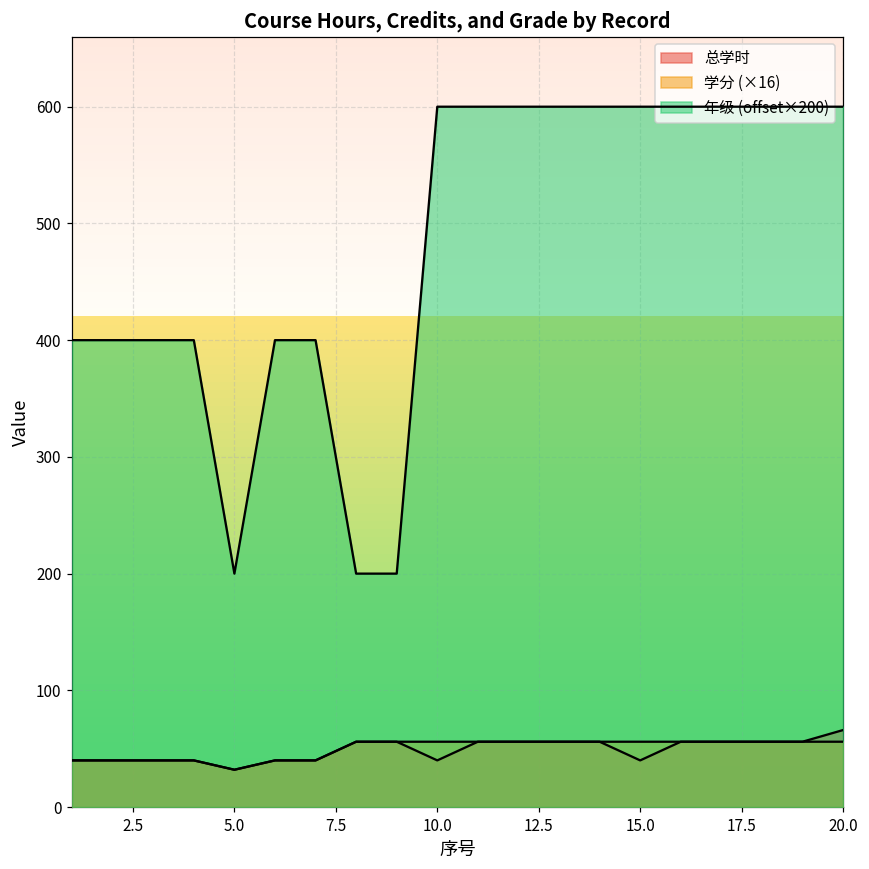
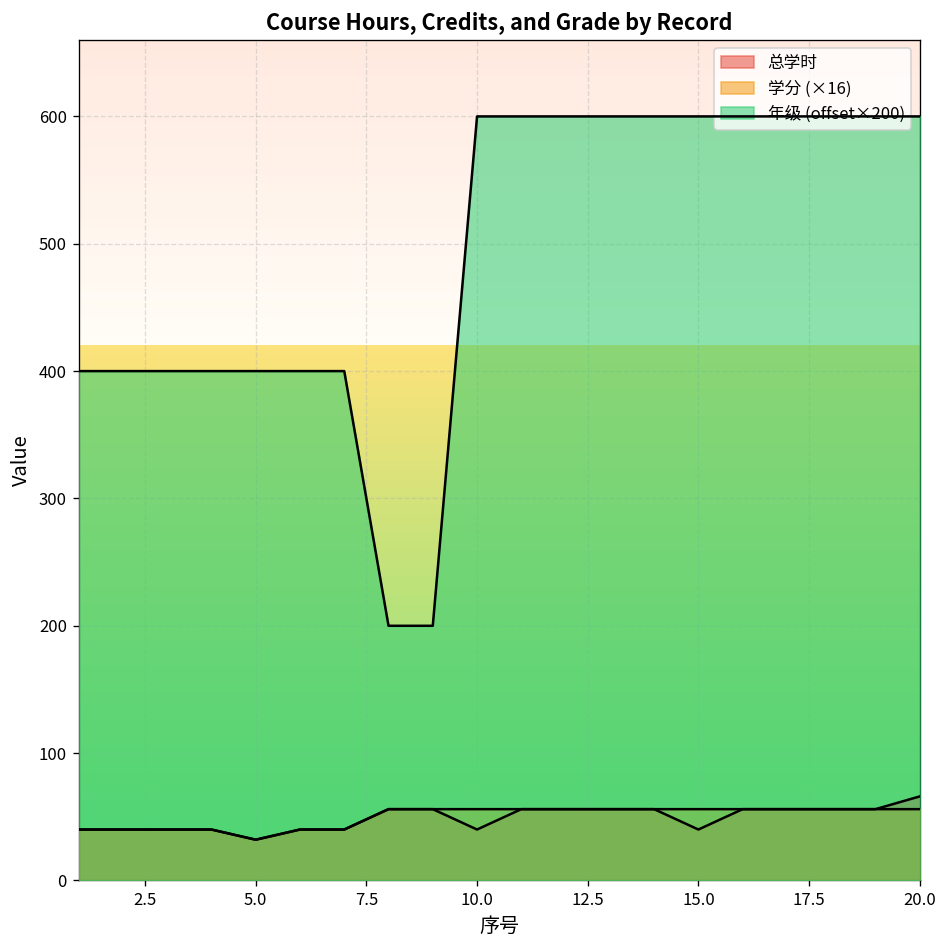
年级 (offset×200), 5.0: 200 -> 400
